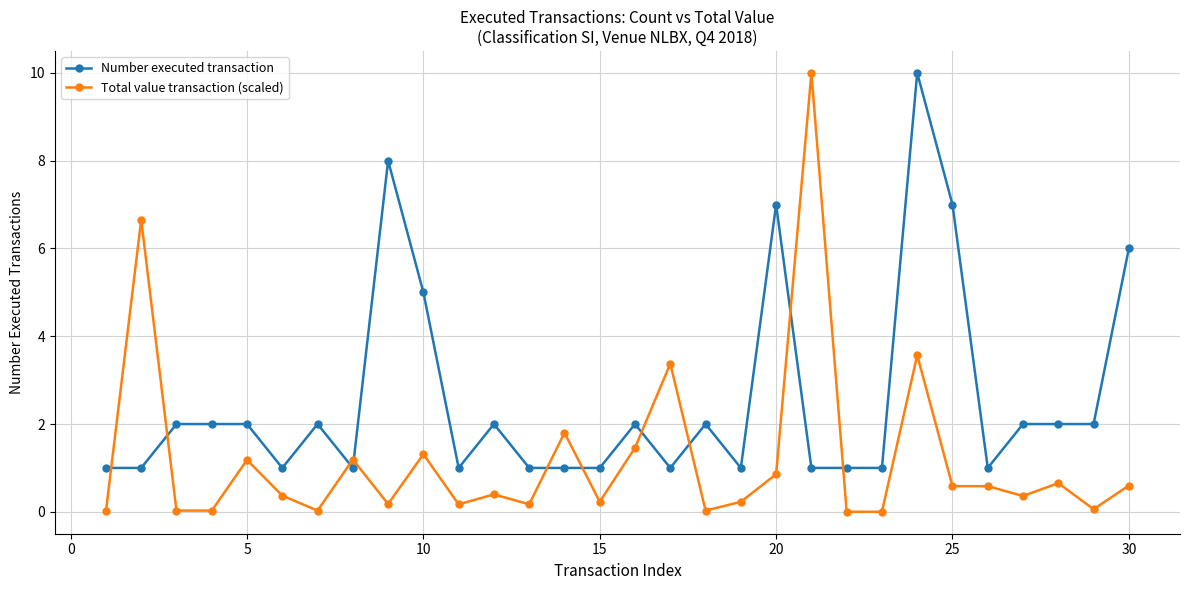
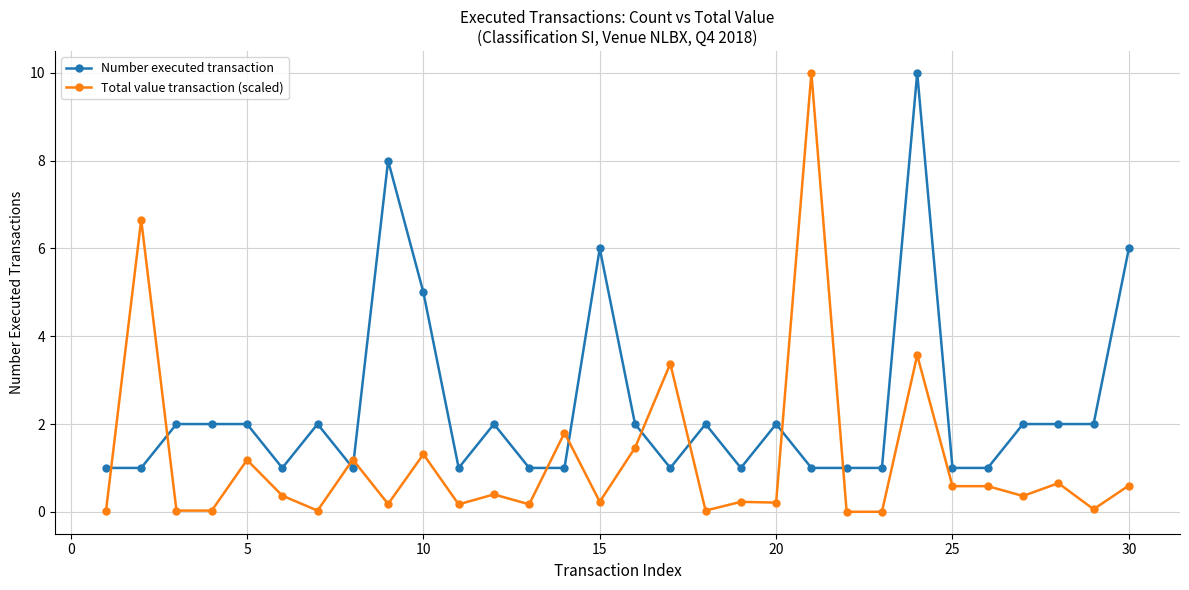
Number executed transaction, 15: 1 -> 6
Number executed transaction, 20: 7 -> 2
Total value transaction (scaled), 20: 0.9 -> 0.2
Number executed transaction, 25: 7 -> 1
